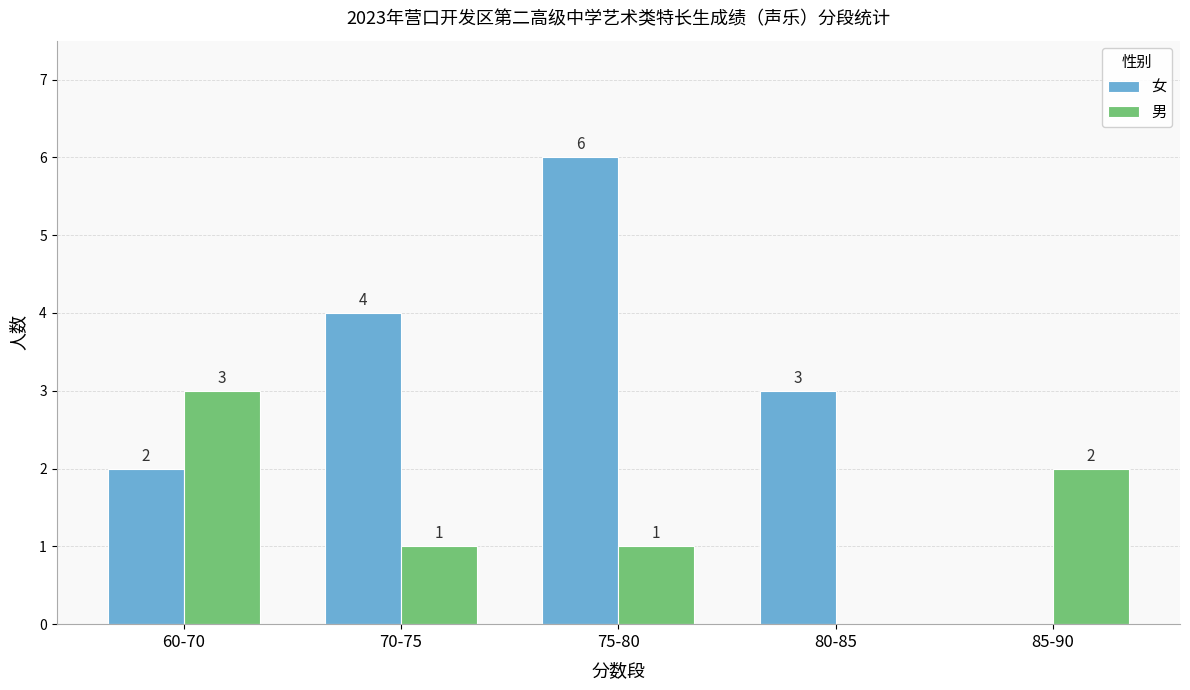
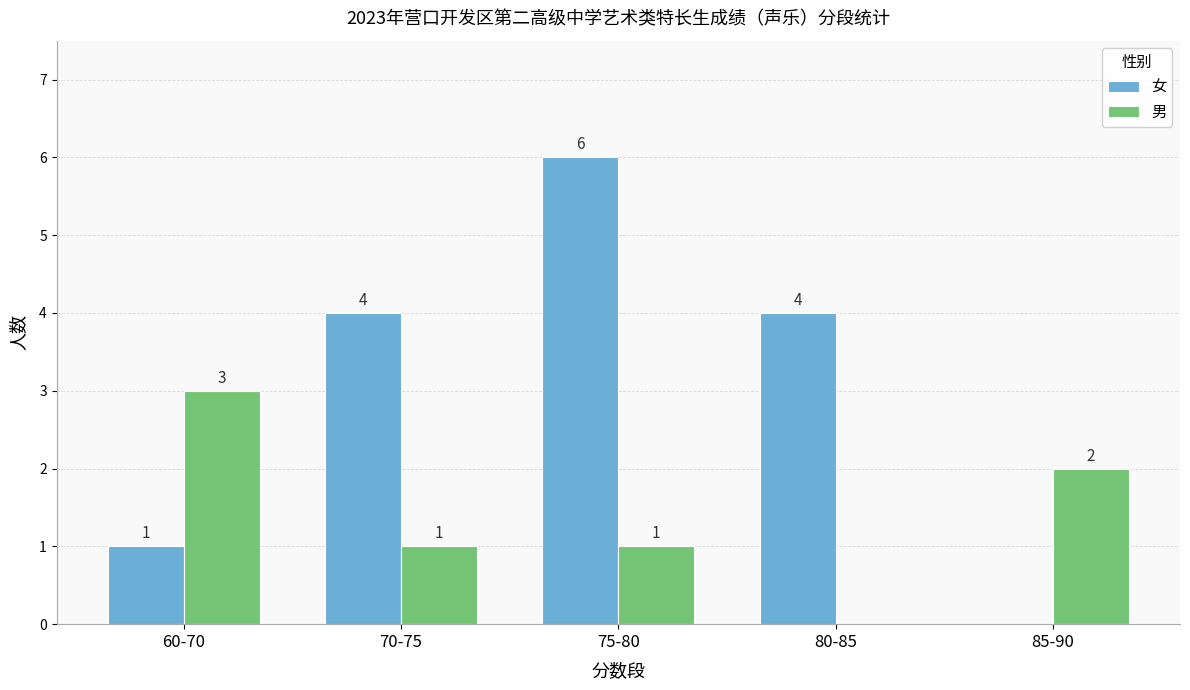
女, 60-70: 2 -> 1
女, 80-85: 3 -> 4
